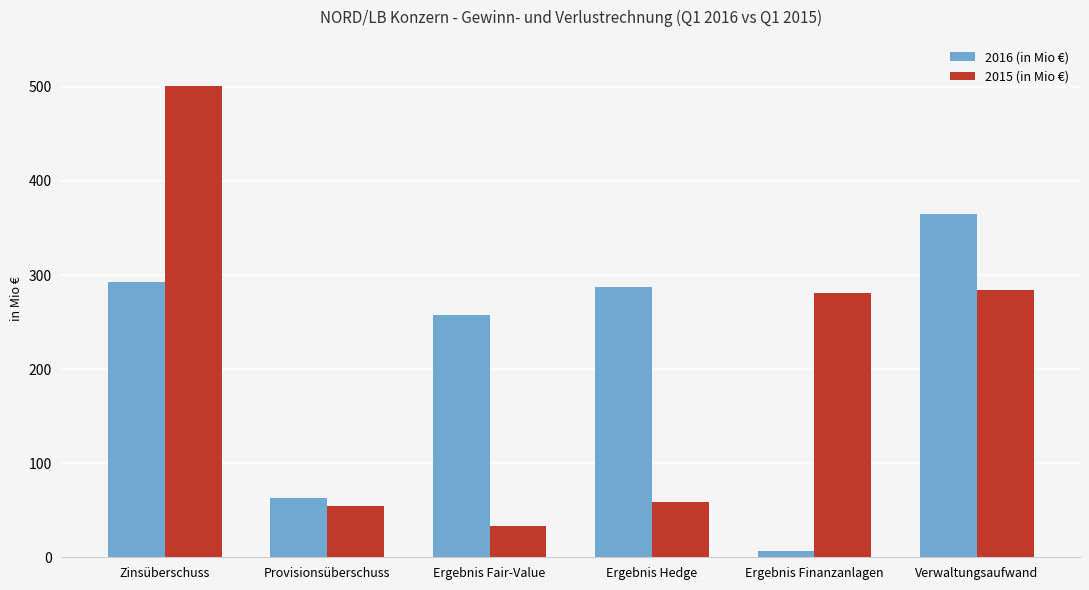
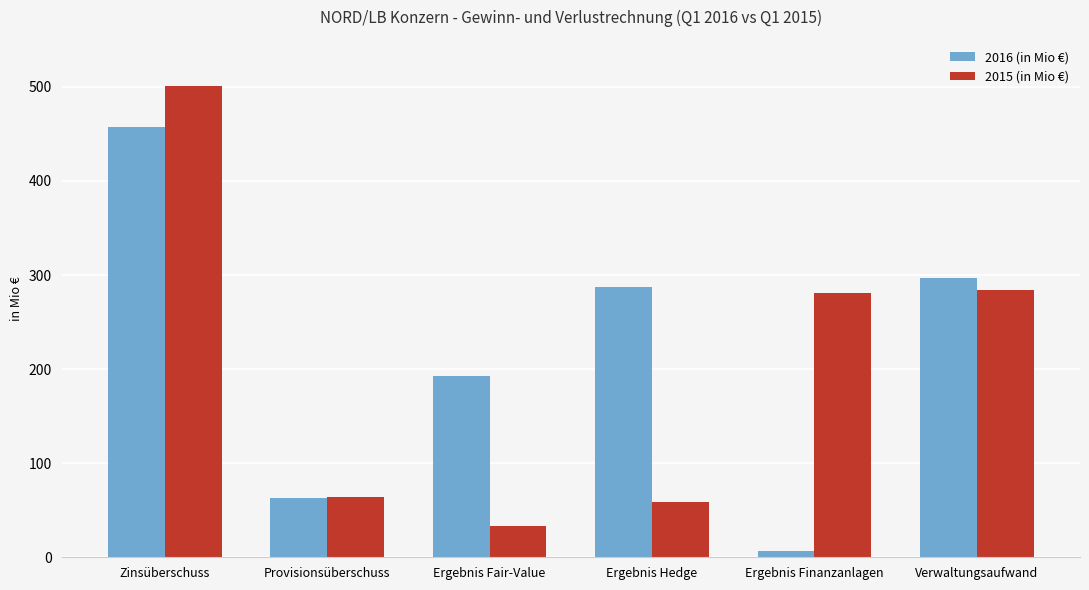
2016 (in Mio €), Zinsüberschuss: 290 -> 460
2015 (in Mio €), Provisionsüberschuss: 55 -> 64
2016 (in Mio €), Ergebnis Fair-Value: 260 -> 190
2016 (in Mio €), Verwaltungsaufwand: 370 -> 300
